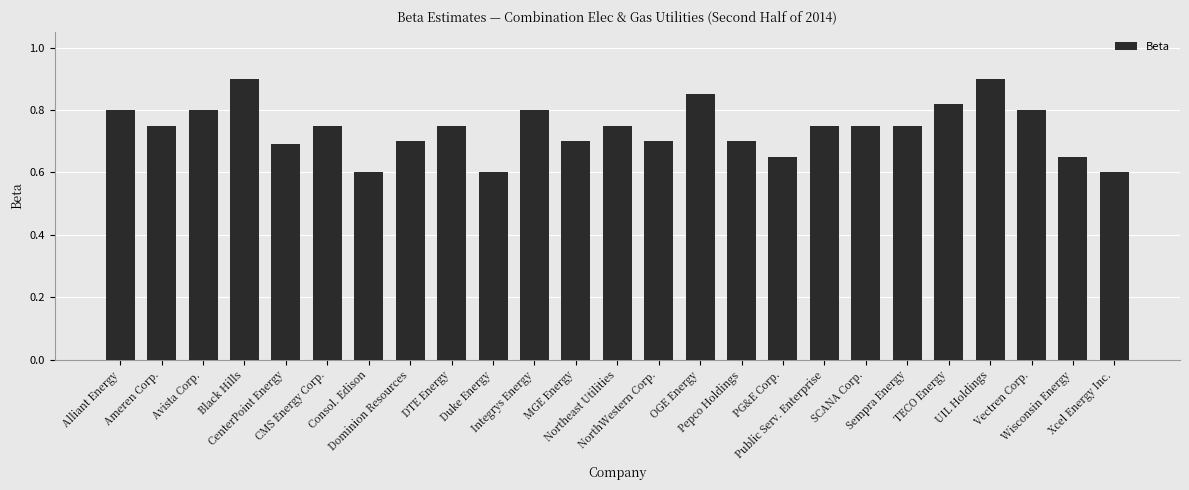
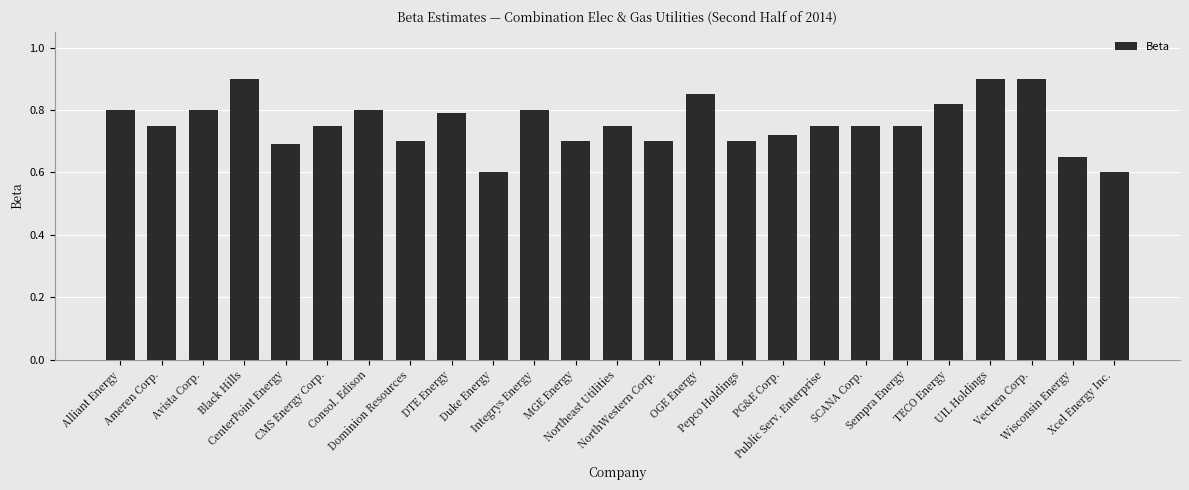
Consol. Edison: 0.6 -> 0.8
DTE Energy: 0.75 -> 0.79
PG&E Corp.: 0.65 -> 0.72
Vectren Corp.: 0.8 -> 0.9
